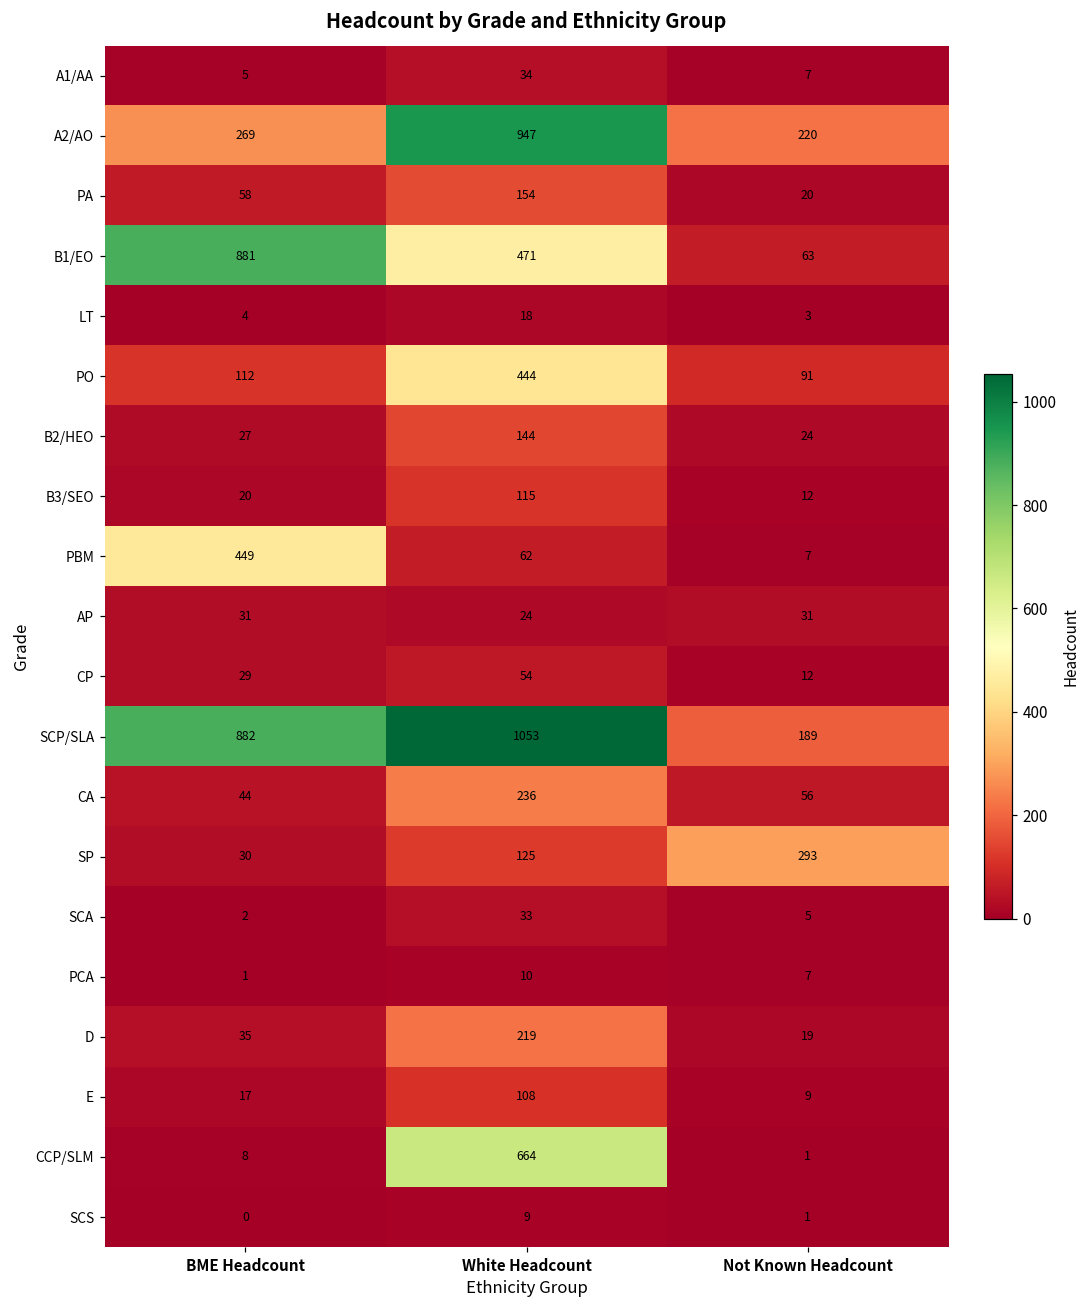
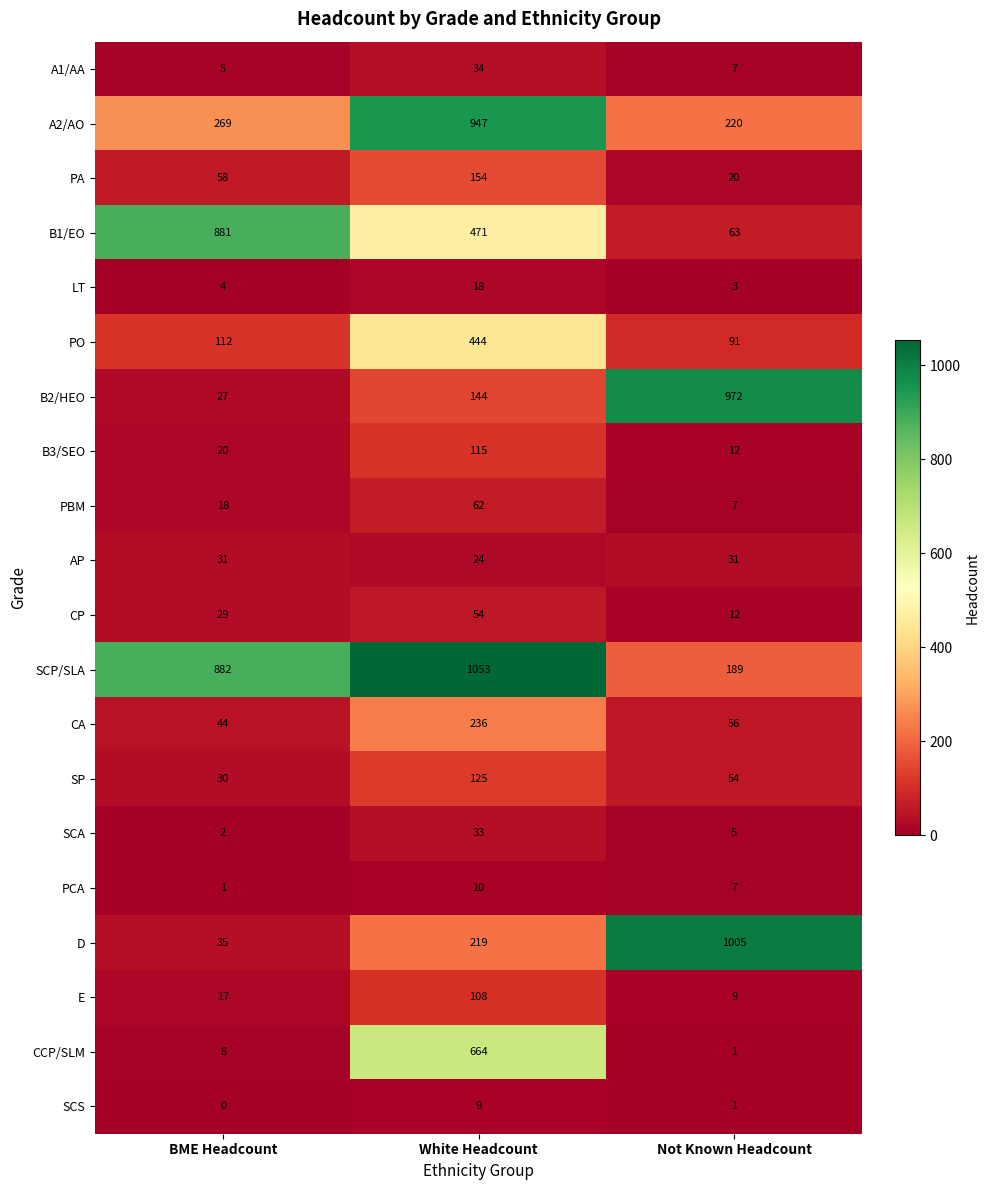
B2/HEO, Not Known Headcount: 24 -> 972
PBM, BME Headcount: 449 -> 18
SP, Not Known Headcount: 293 -> 54
D, Not Known Headcount: 19 -> 1005
